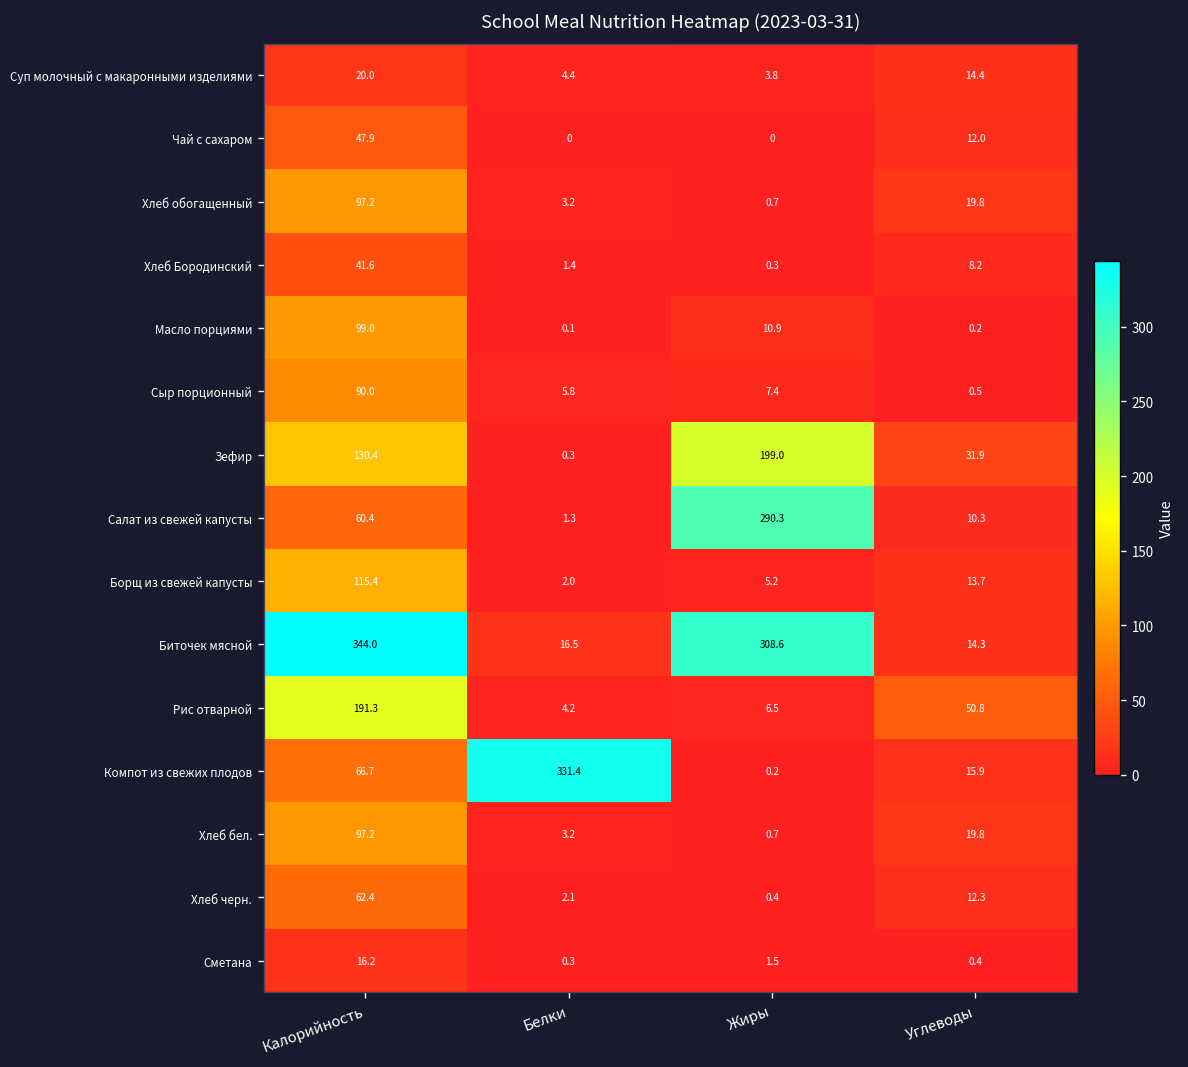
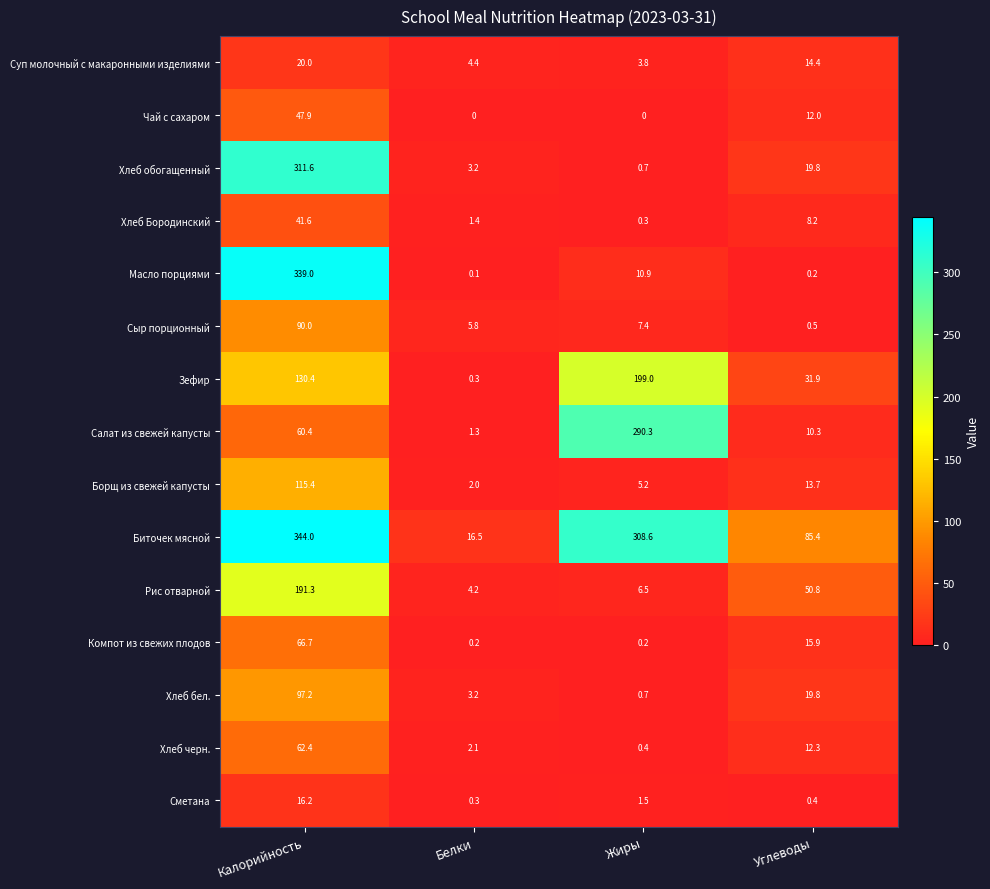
Хлеб обогащенный, Калорийность: 97.2 -> 311.6
Масло порциями, Калорийность: 99.0 -> 339.0
Биточек мясной, Углеводы: 14.3 -> 85.4
Компот из свежих плодов, Белки: 331.4 -> 0.2
